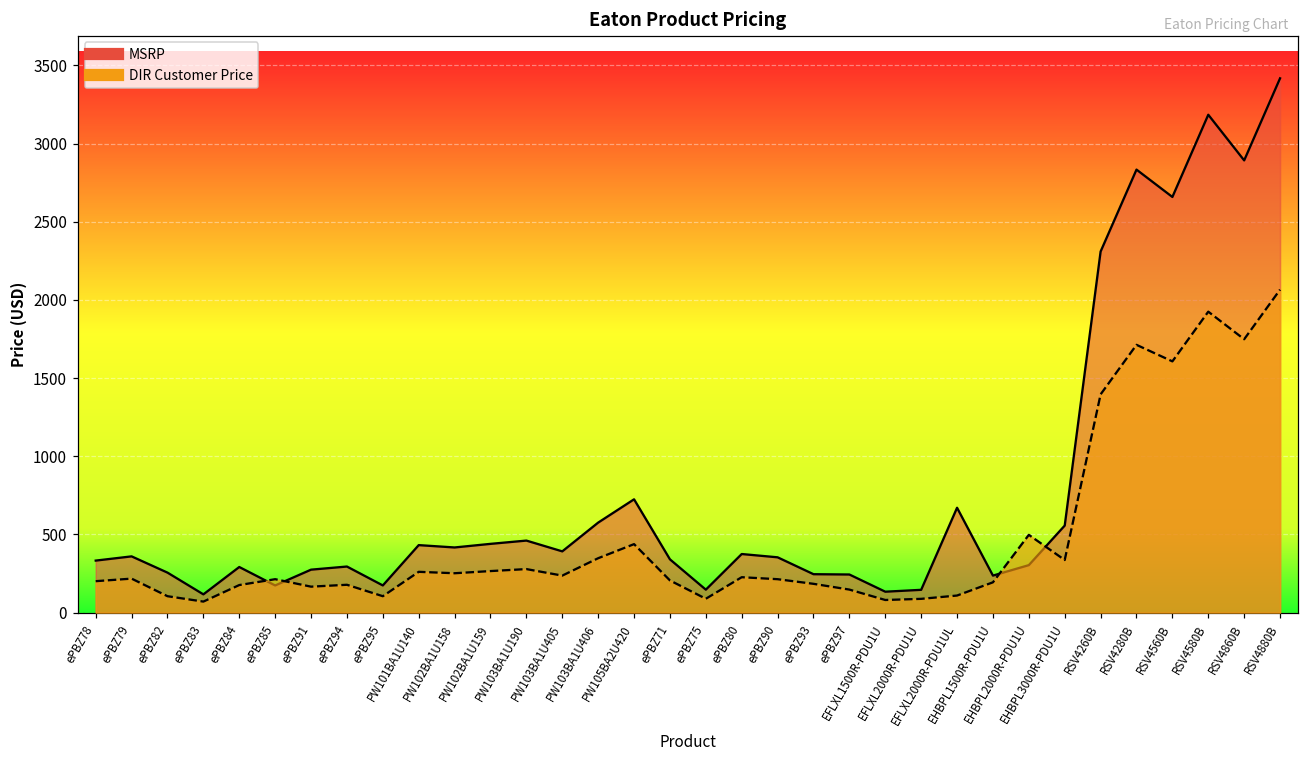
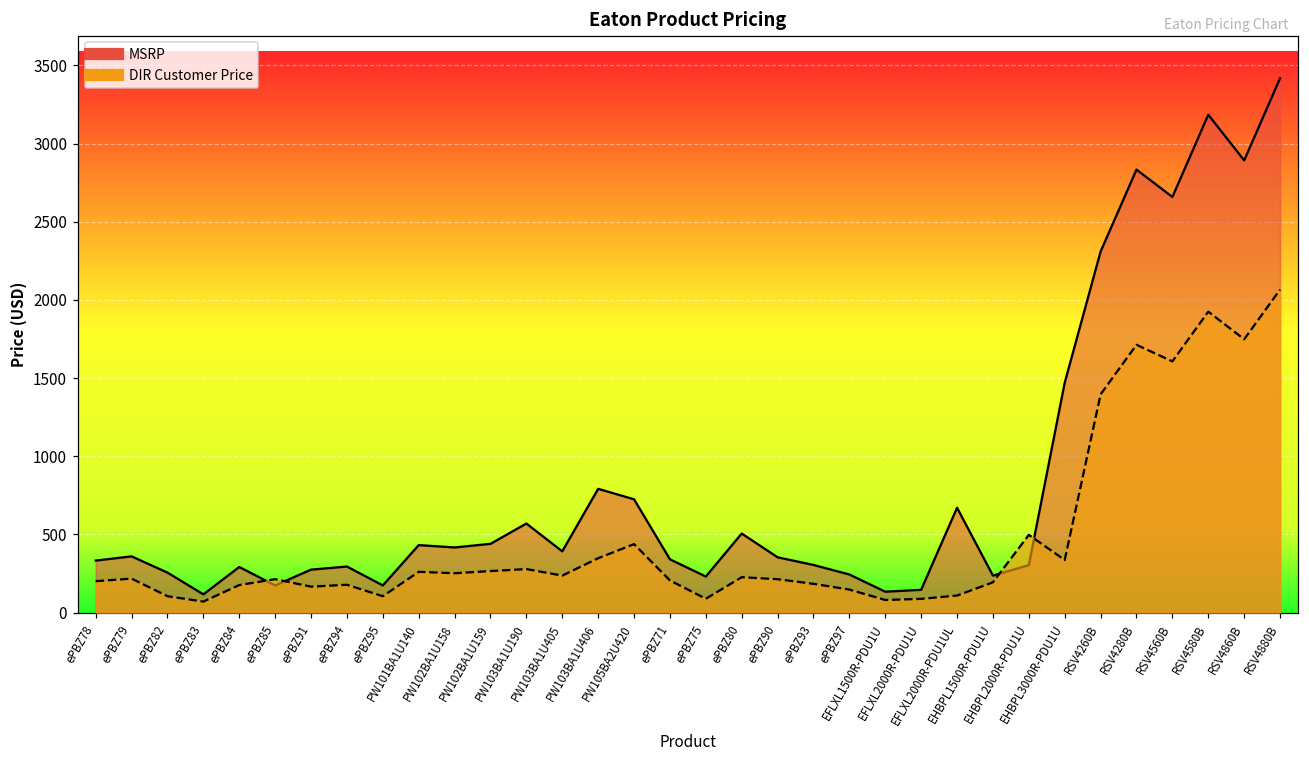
MSRP, PW103BA1U190: 460 -> 570
MSRP, PW103BA1U406: 580 -> 790
MSRP, ePBZ75: 150 -> 230
MSRP, ePBZ80: 380 -> 510
MSRP, ePBZ93: 250 -> 310
MSRP, EHBPL3000R-PDU1U: 560 -> 1470
